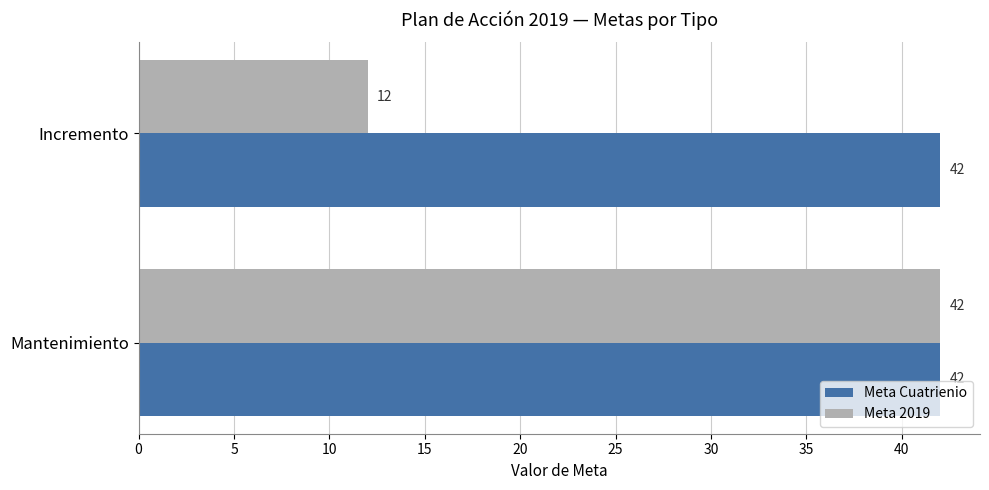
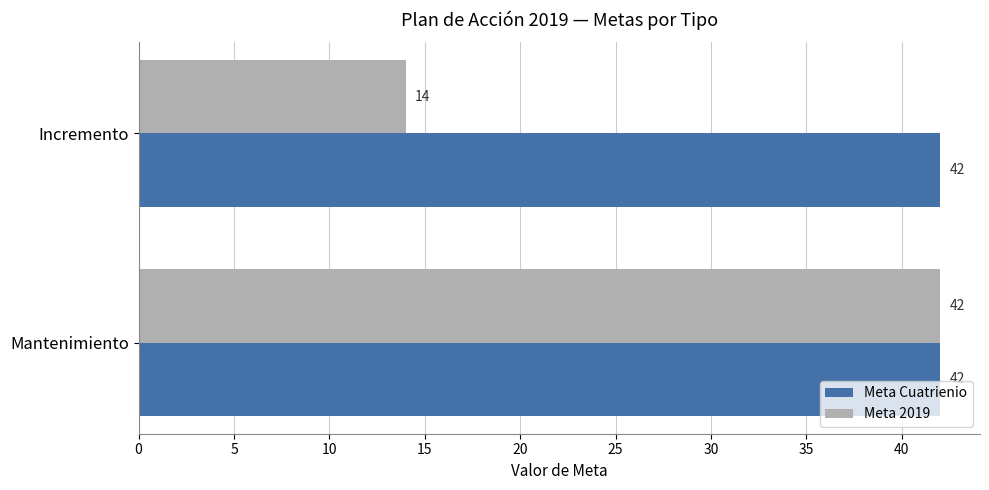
Meta 2019, Incremento: 12 -> 14
